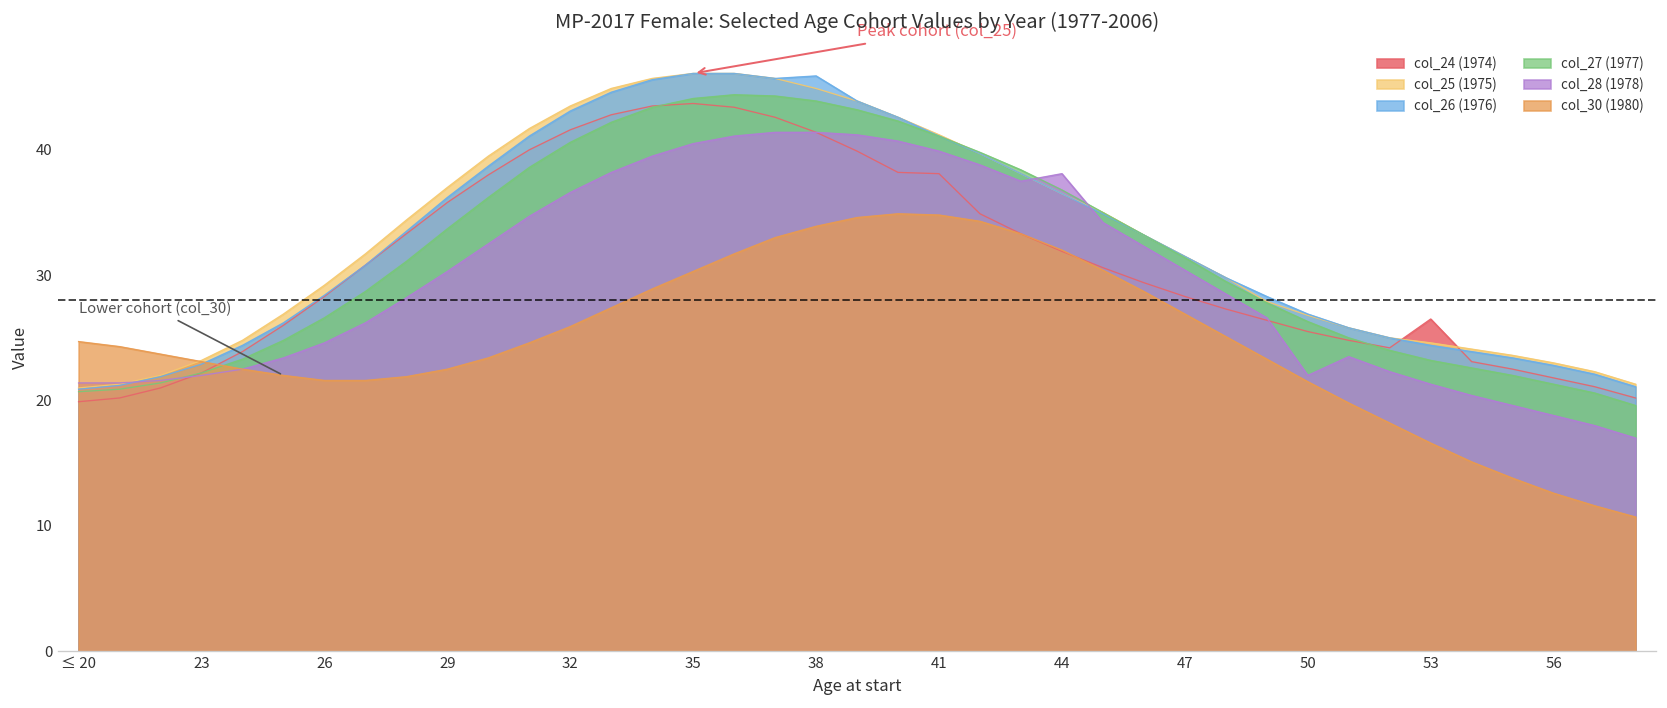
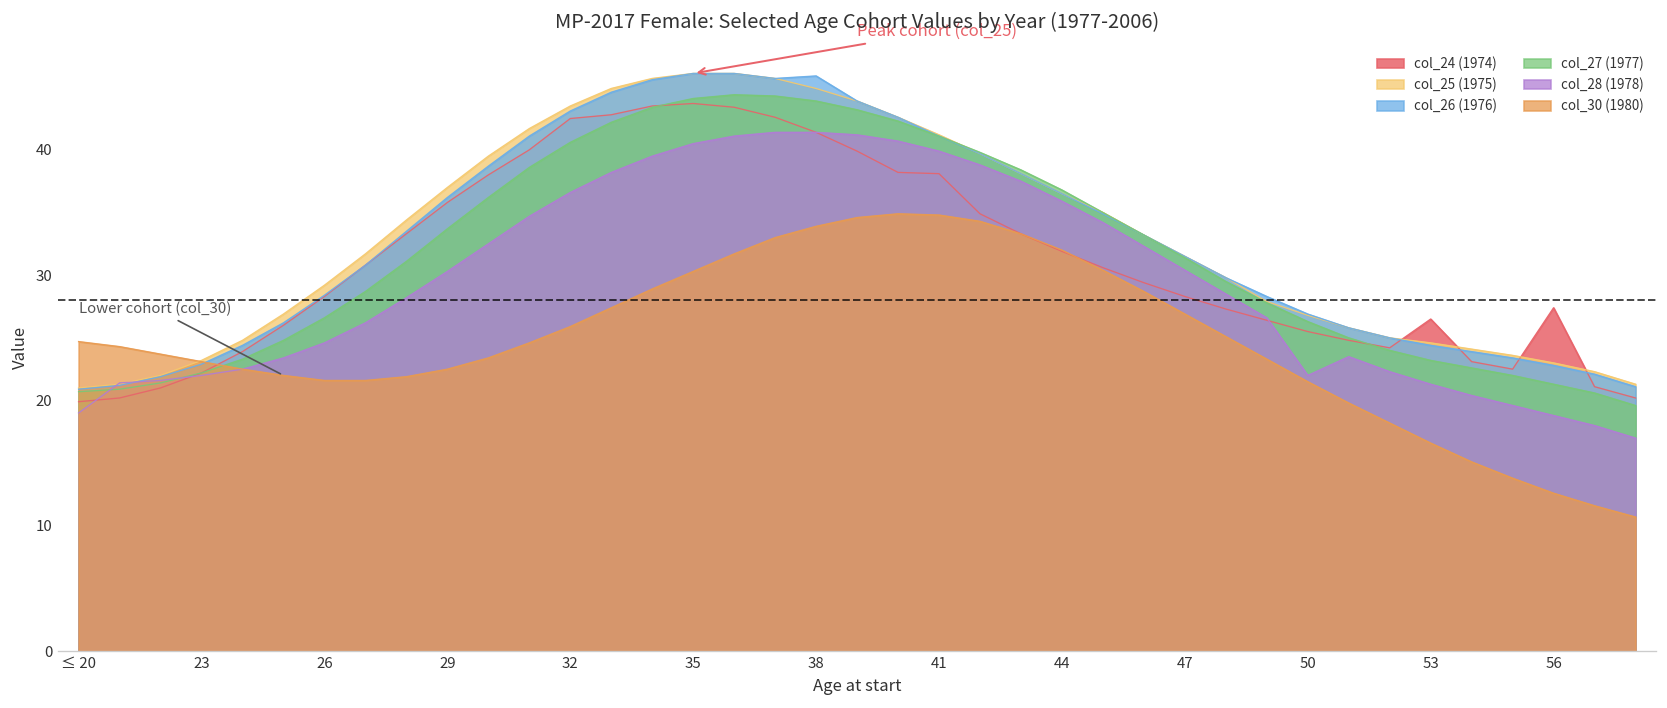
col_28 (1978), ≤ 20: 21.4 -> 19.0
col_24 (1974), 32: 41.6 -> 42.5
col_28 (1978), 44: 38.1 -> 35.9
col_24 (1974), 56: 21.8 -> 27.4
